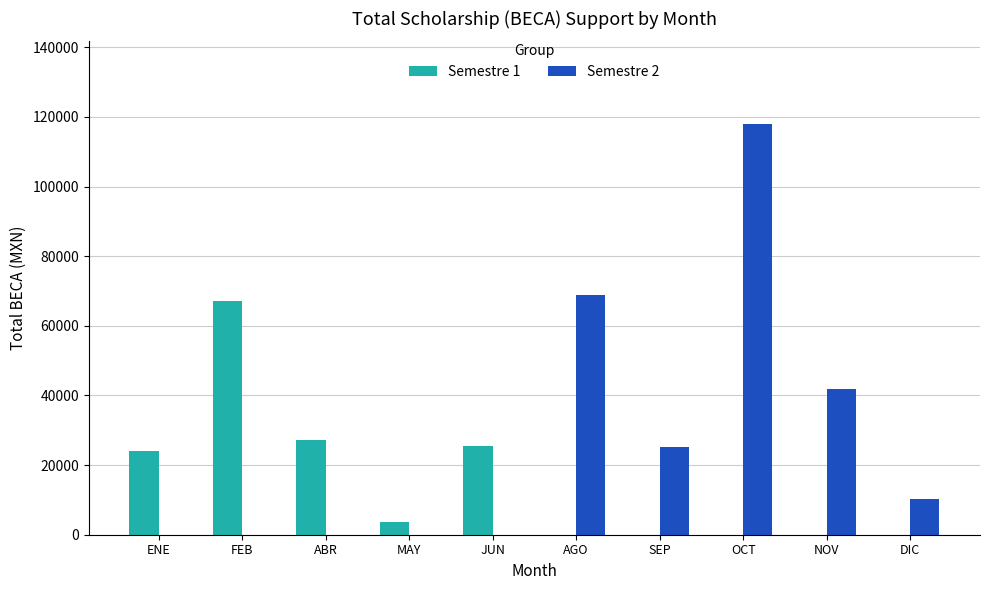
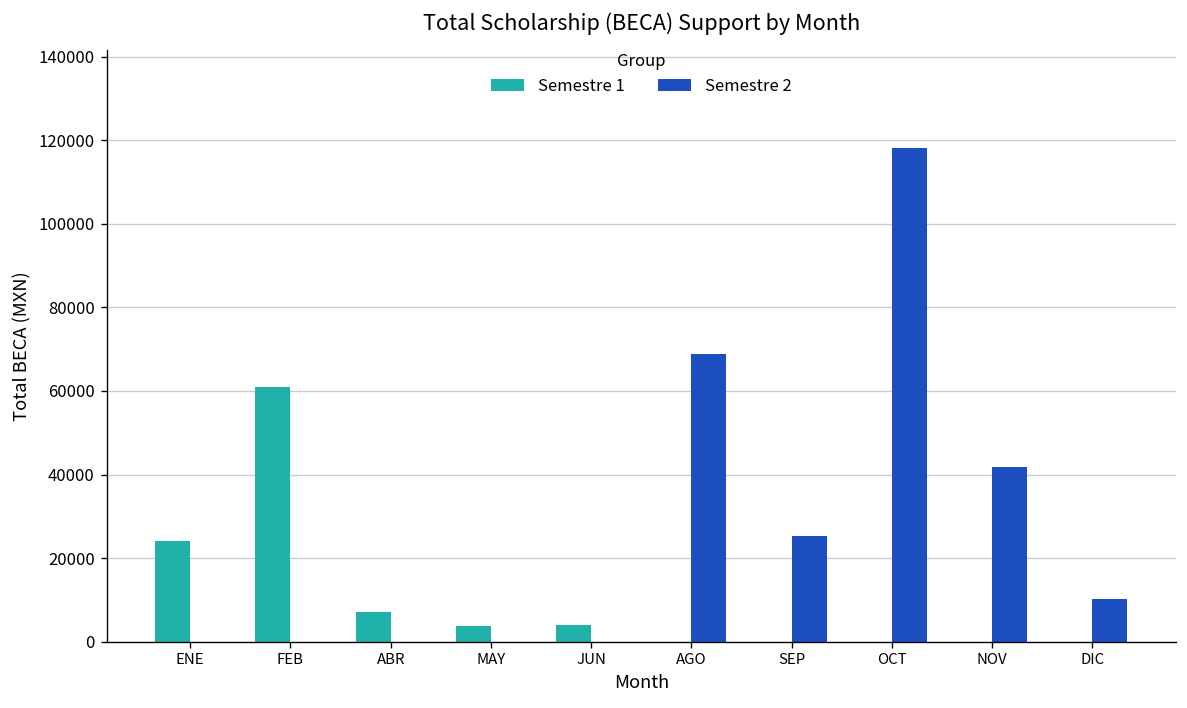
Semestre 1, FEB: 67000 -> 61000
Semestre 1, ABR: 27000 -> 7000
Semestre 1, JUN: 26000 -> 4000
